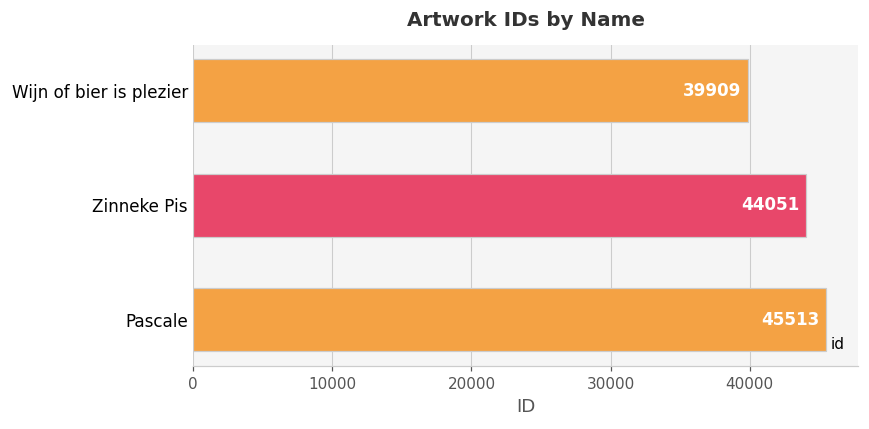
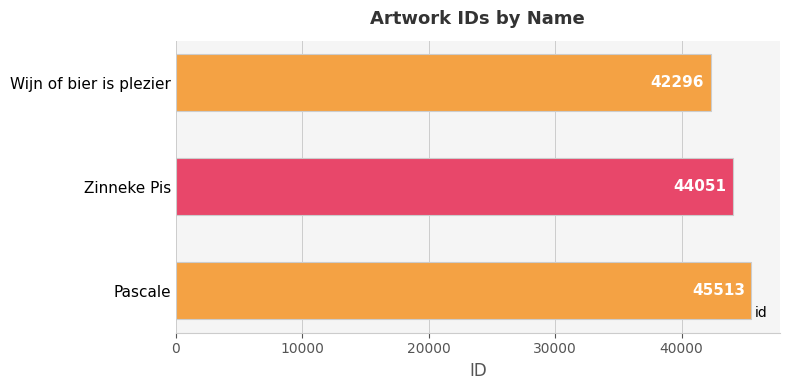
Wijn of bier is plezier: 39909 -> 42296
